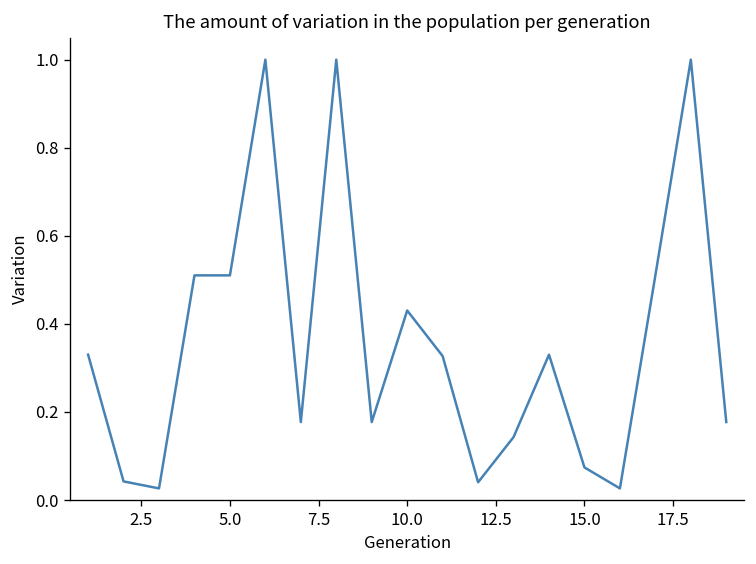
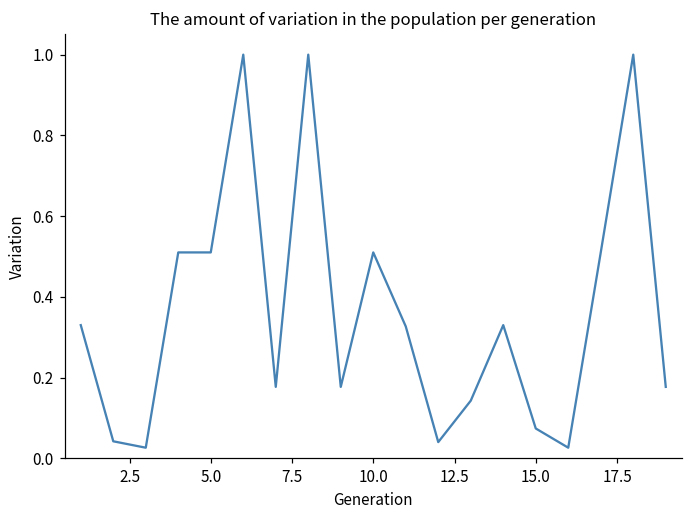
10.0: 0.43 -> 0.51
